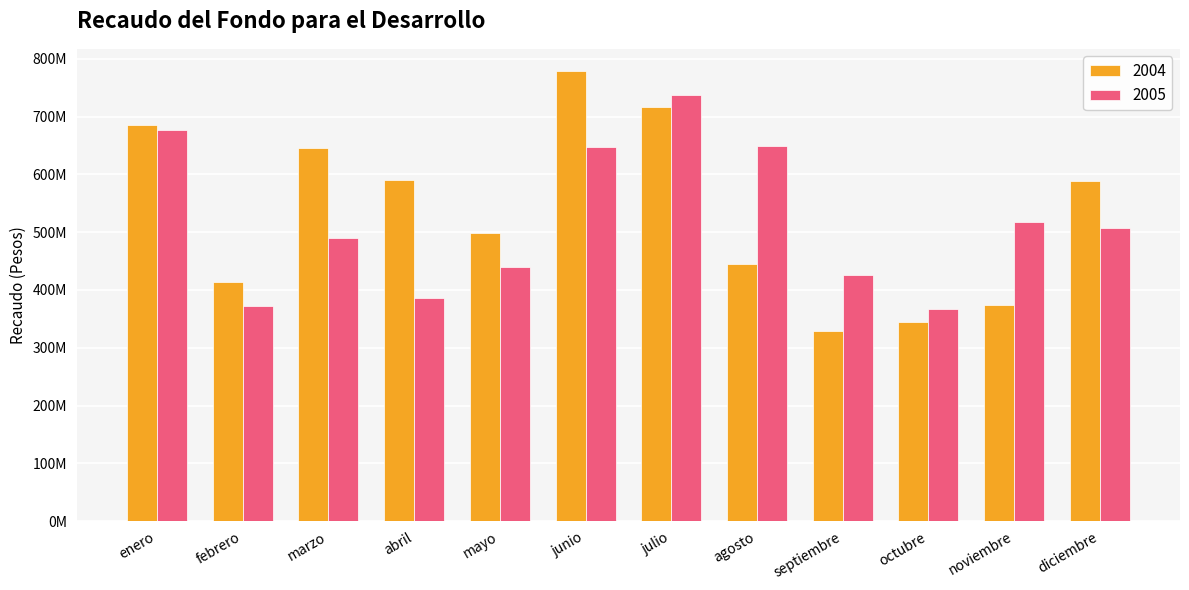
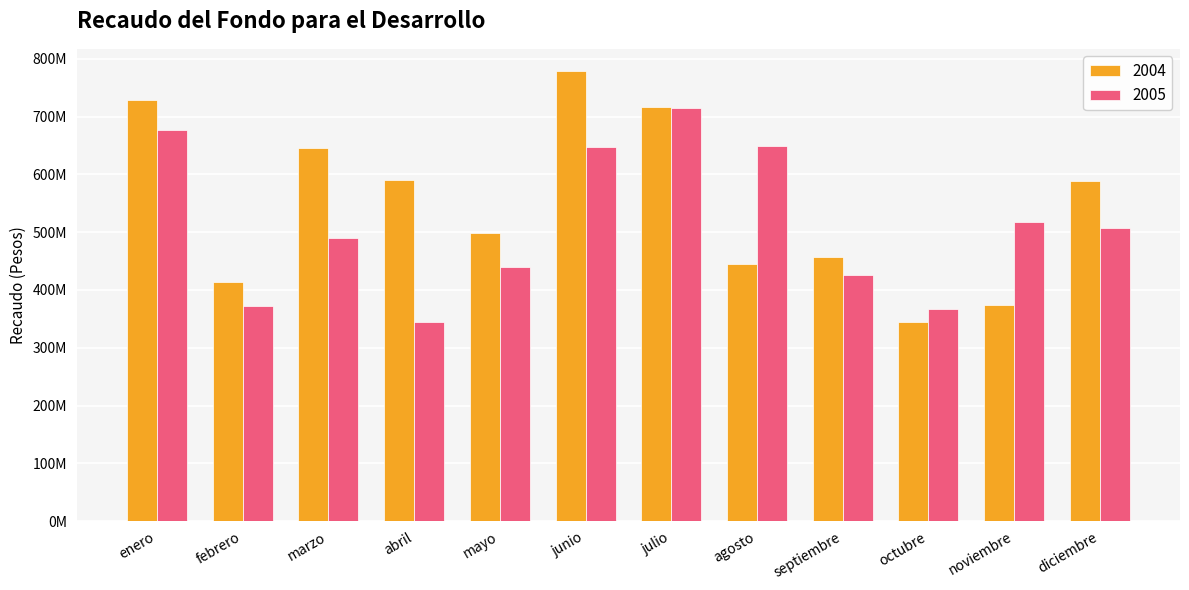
2004, enero: 690000000 -> 730000000
2005, abril: 390000000 -> 340000000
2005, julio: 740000000 -> 720000000
2004, septiembre: 330000000 -> 460000000
